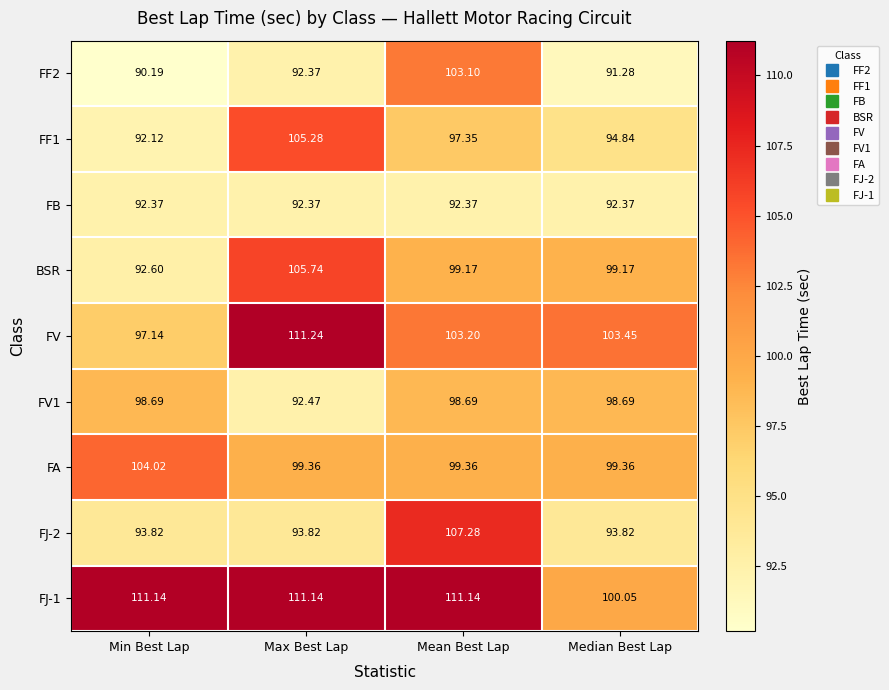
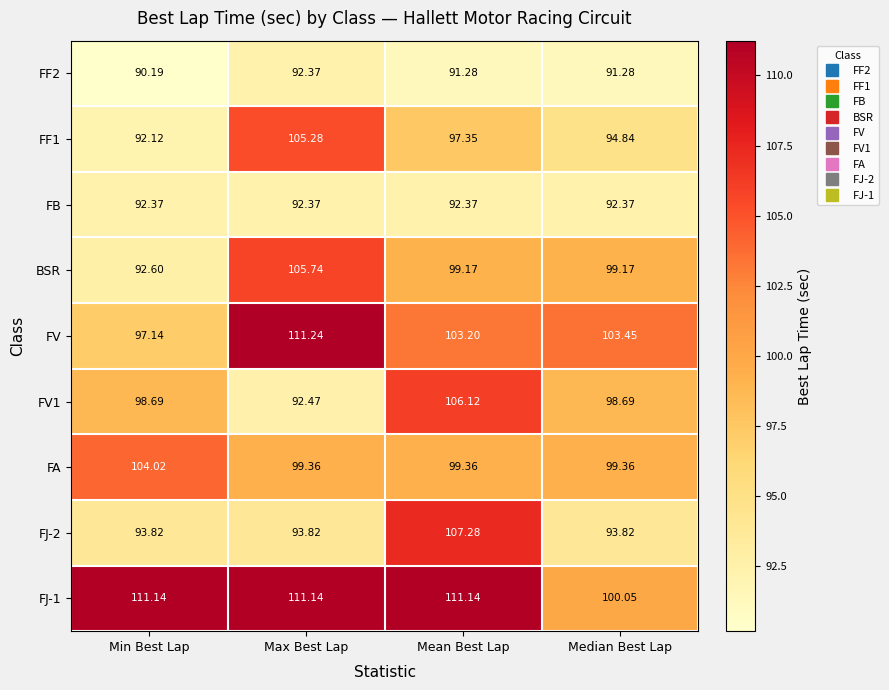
FF2, Mean Best Lap: 103.10 -> 91.28
FV1, Mean Best Lap: 98.69 -> 106.12
